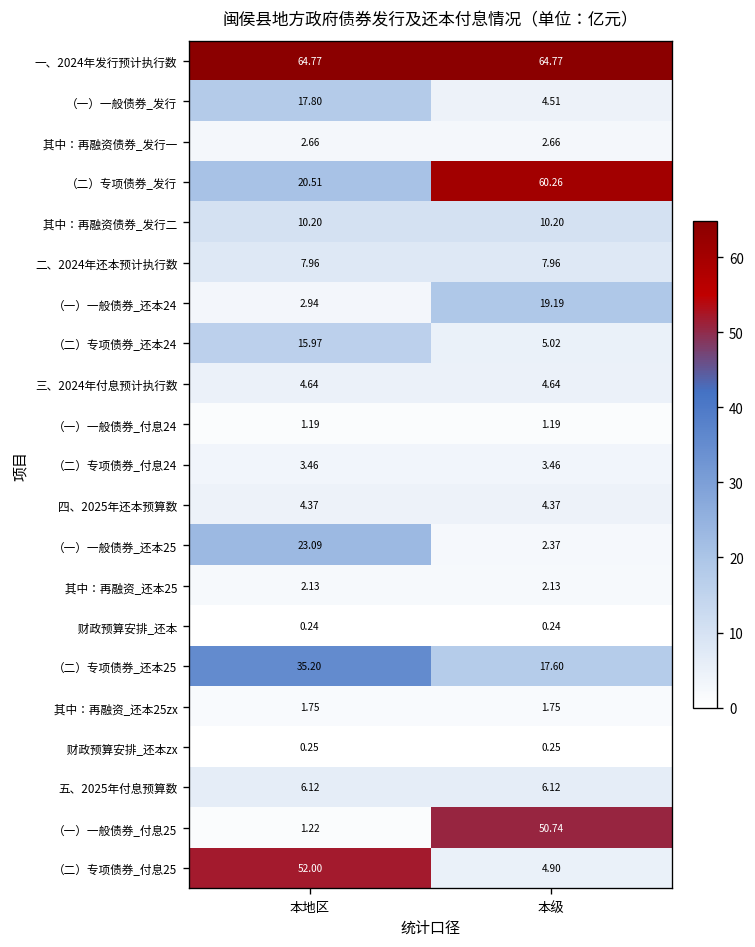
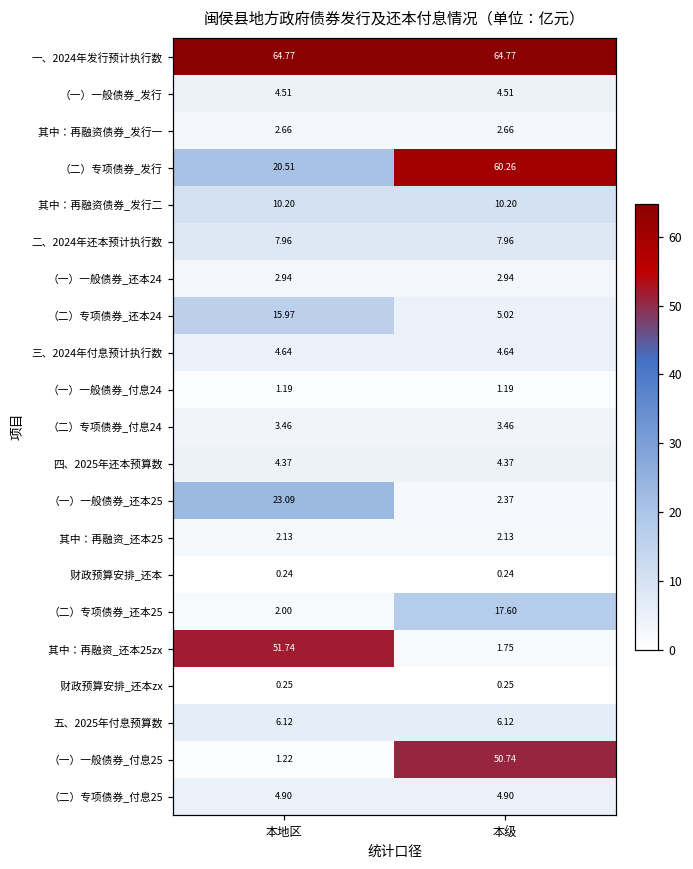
（一）一般债券_发行, 本地区: 17.80 -> 4.51
（一）一般债券_还本24, 本级: 19.19 -> 2.94
（二）专项债券_还本25, 本地区: 35.20 -> 2.00
其中：再融资_还本25zx, 本地区: 1.75 -> 51.74
（二）专项债券_付息25, 本地区: 52.00 -> 4.90
